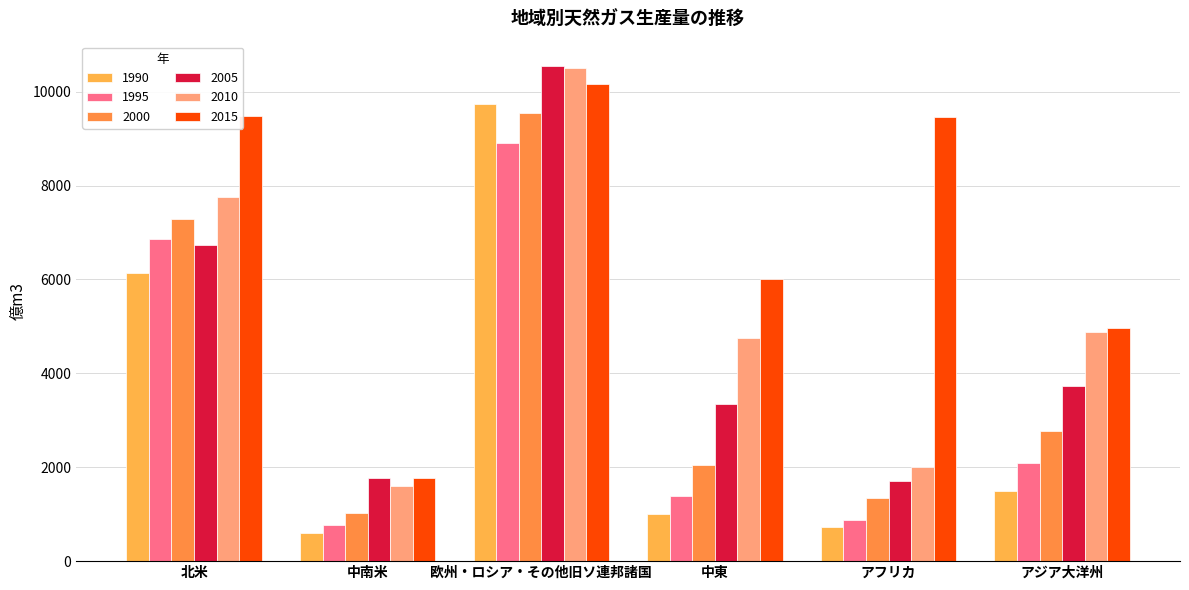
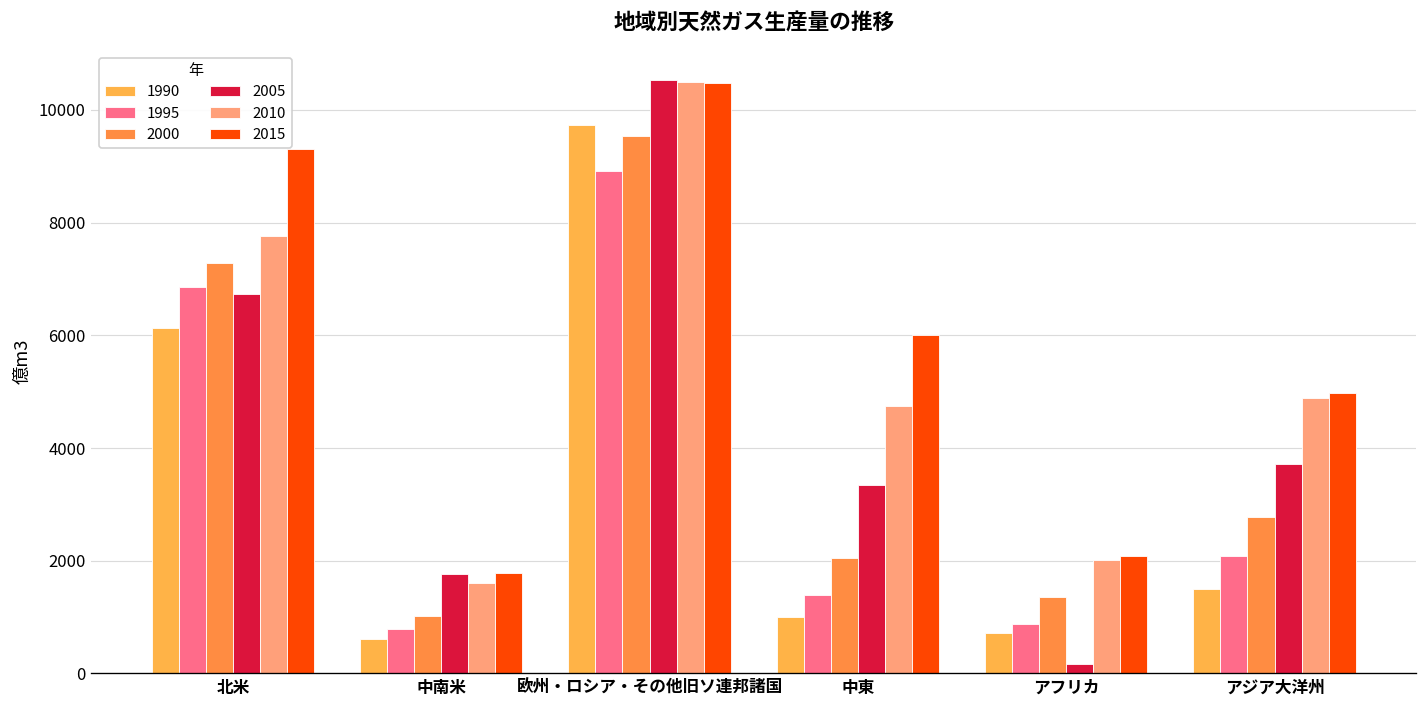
2015, 北米: 9500 -> 9300
2015, 欧州・ロシア・その他旧ソ連邦諸国: 10200 -> 10500
2005, アフリカ: 1700 -> 200
2015, アフリカ: 9500 -> 2100
